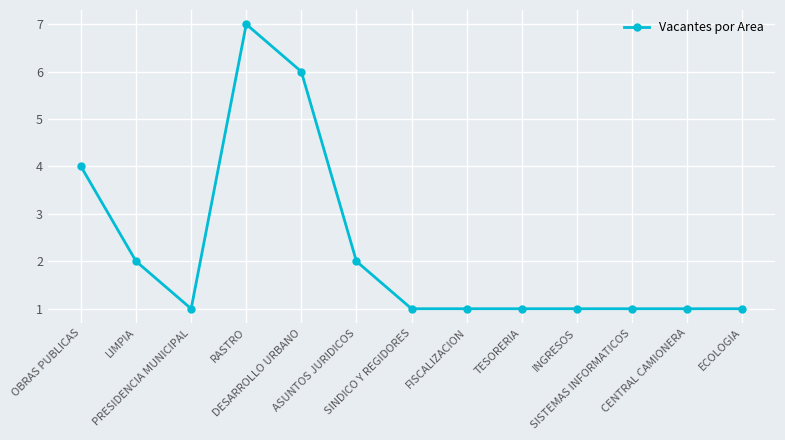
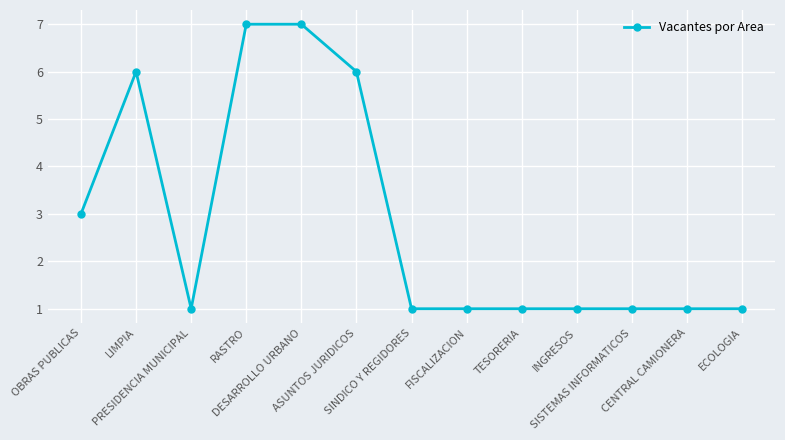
OBRAS PUBLICAS: 4 -> 3
LIMPIA: 2 -> 6
DESARROLLO URBANO: 6 -> 7
ASUNTOS JURIDICOS: 2 -> 6
